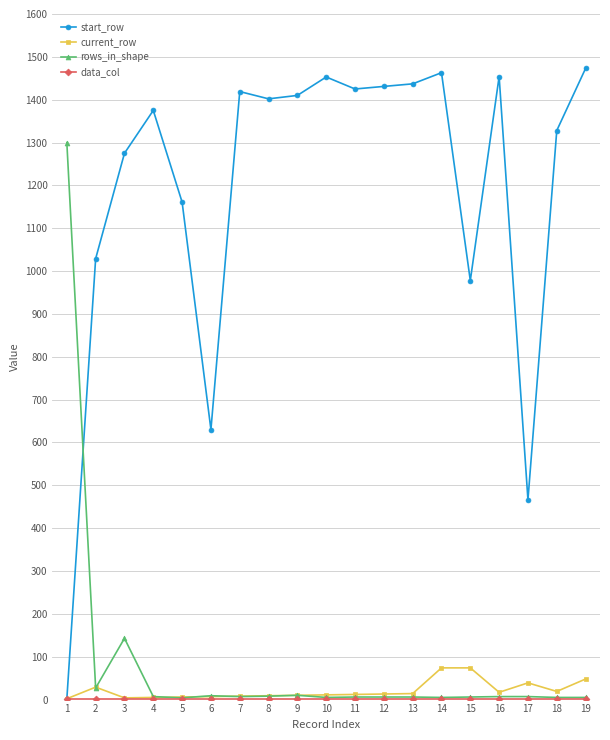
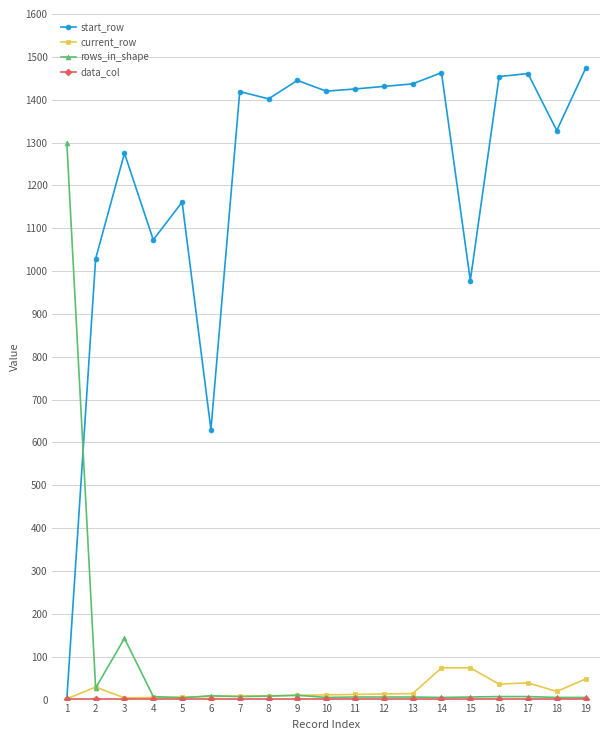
start_row, 4: 1380 -> 1070
start_row, 9: 1410 -> 1450
start_row, 10: 1450 -> 1420
current_row, 16: 20 -> 40
start_row, 17: 470 -> 1460
